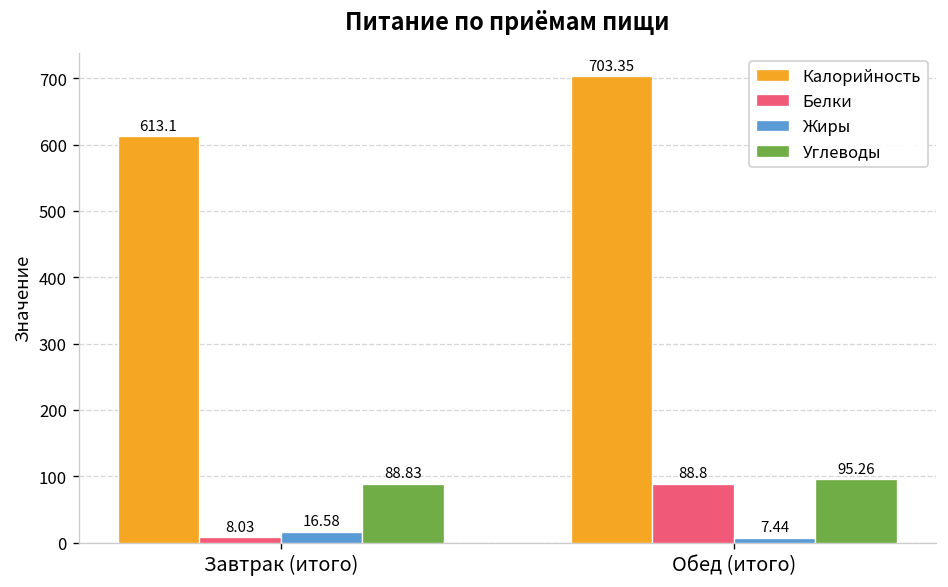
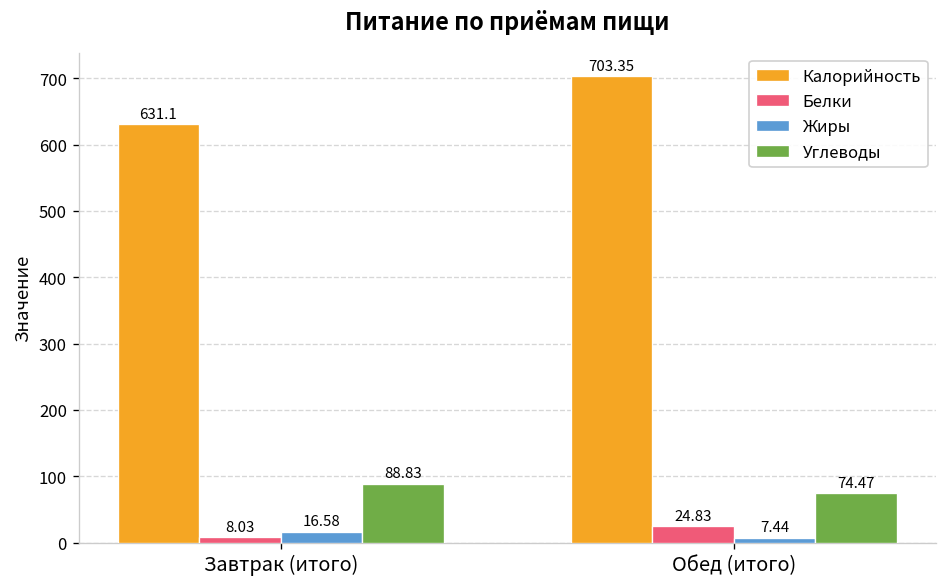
Калорийность, Завтрак (итого): 613.1 -> 631.1
Белки, Обед (итого): 88.8 -> 24.83
Углеводы, Обед (итого): 95.26 -> 74.47
